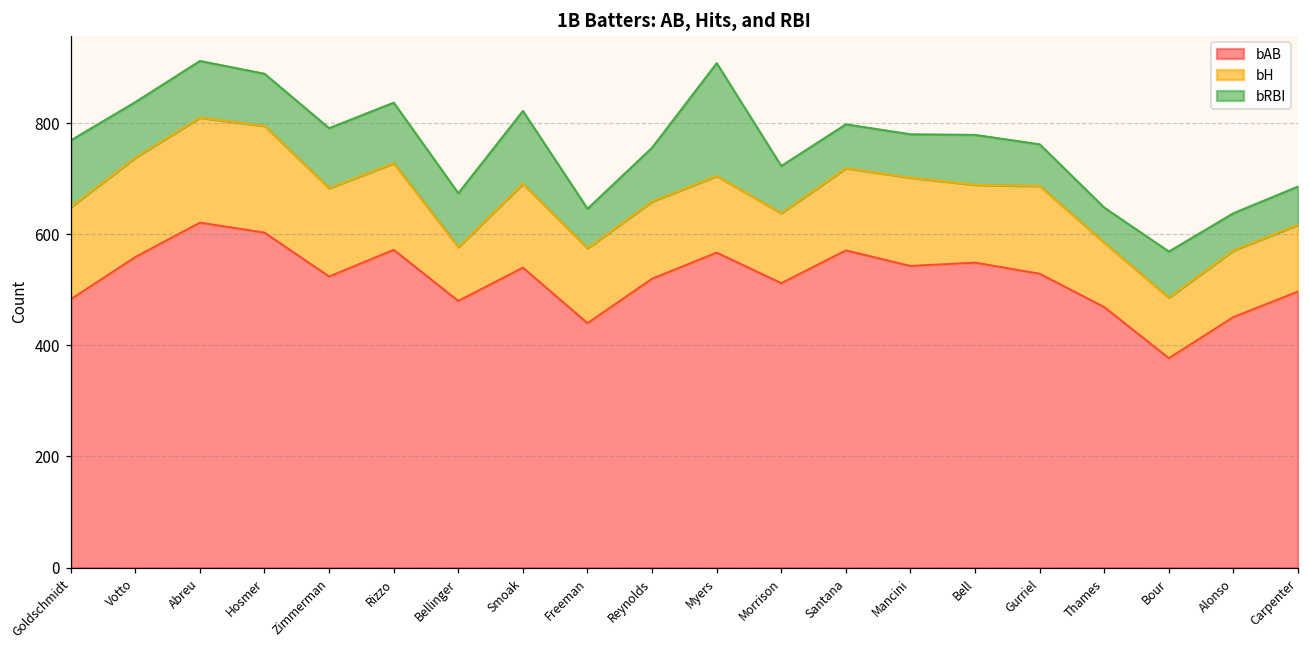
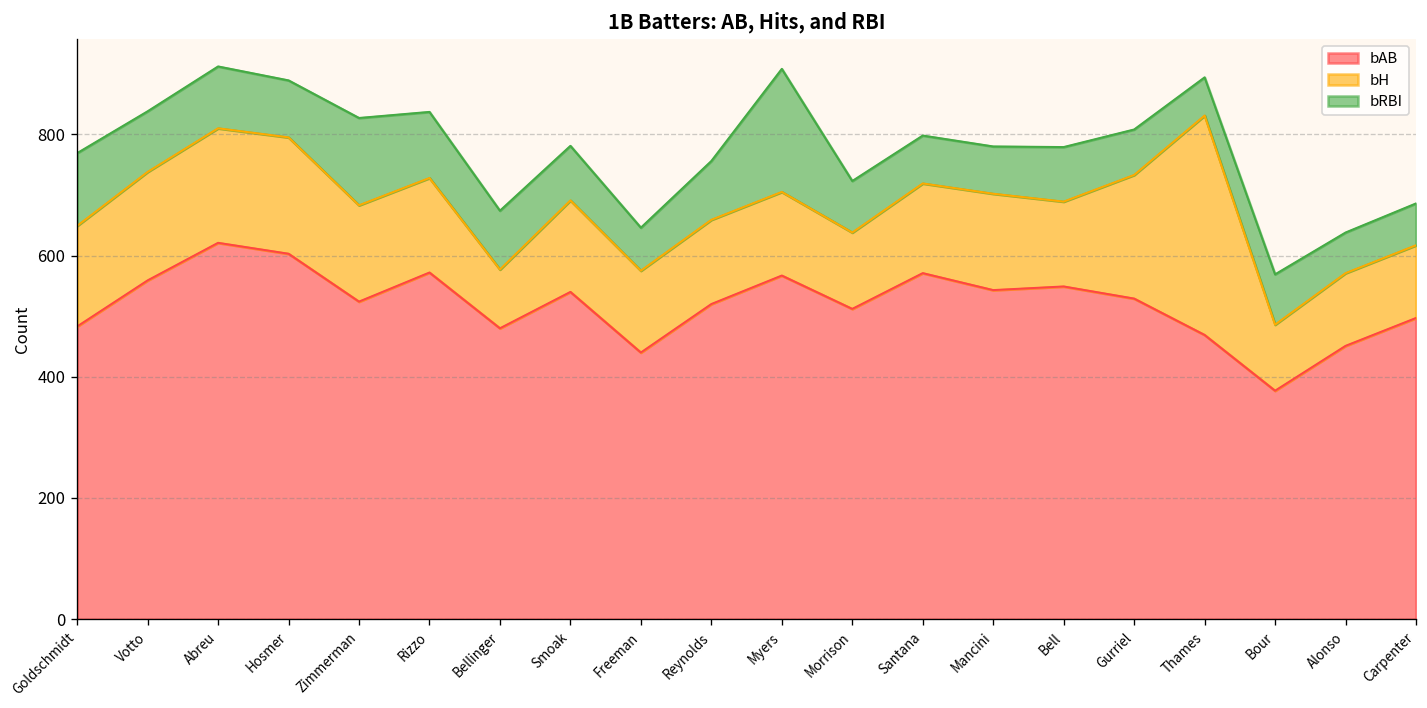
bRBI, Zimmerman: 110 -> 140
bRBI, Smoak: 130 -> 90
bH, Gurriel: 160 -> 200
bH, Thames: 120 -> 360
